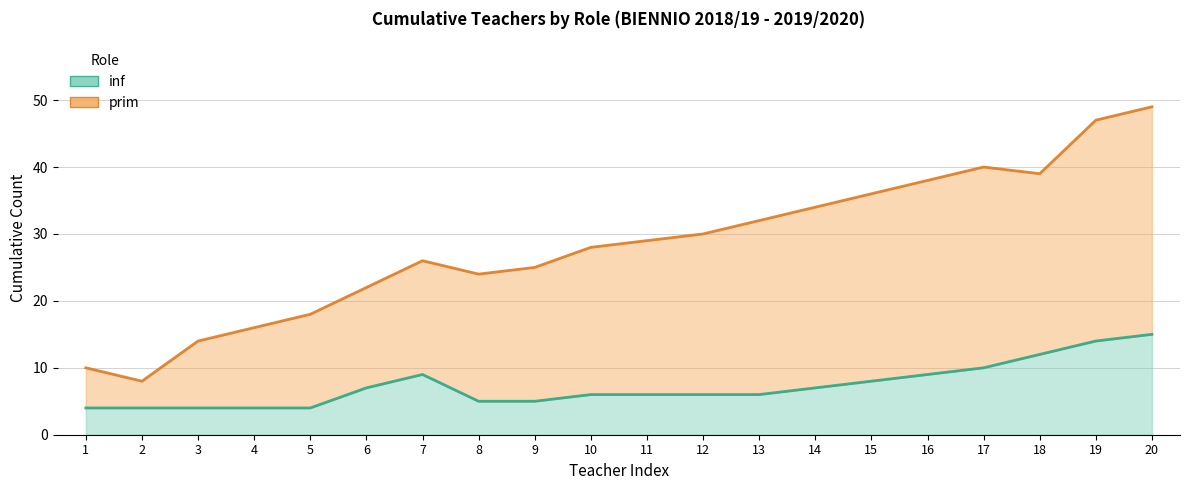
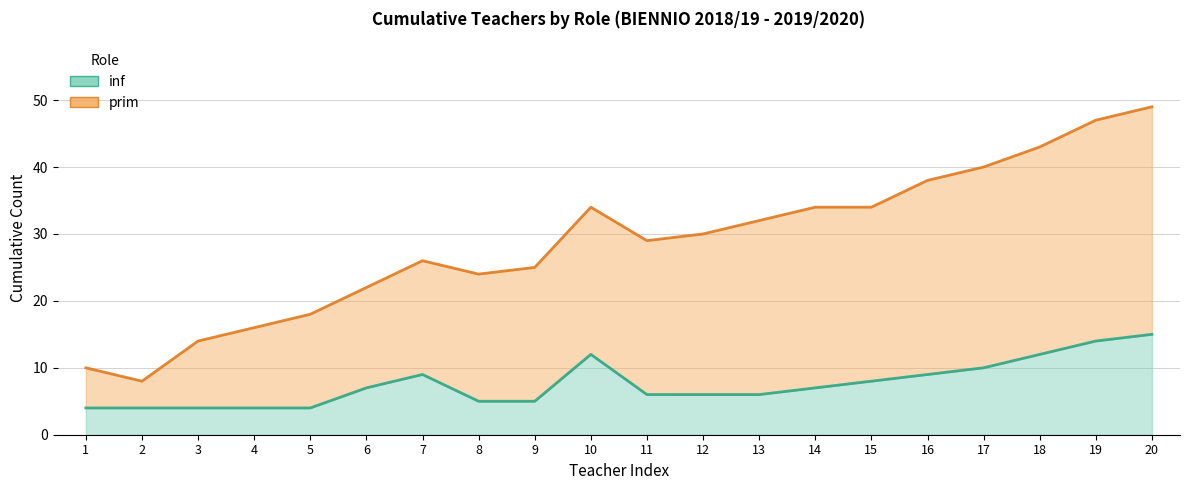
inf, 10: 6 -> 12
prim, 15: 28 -> 26
prim, 18: 27 -> 31
